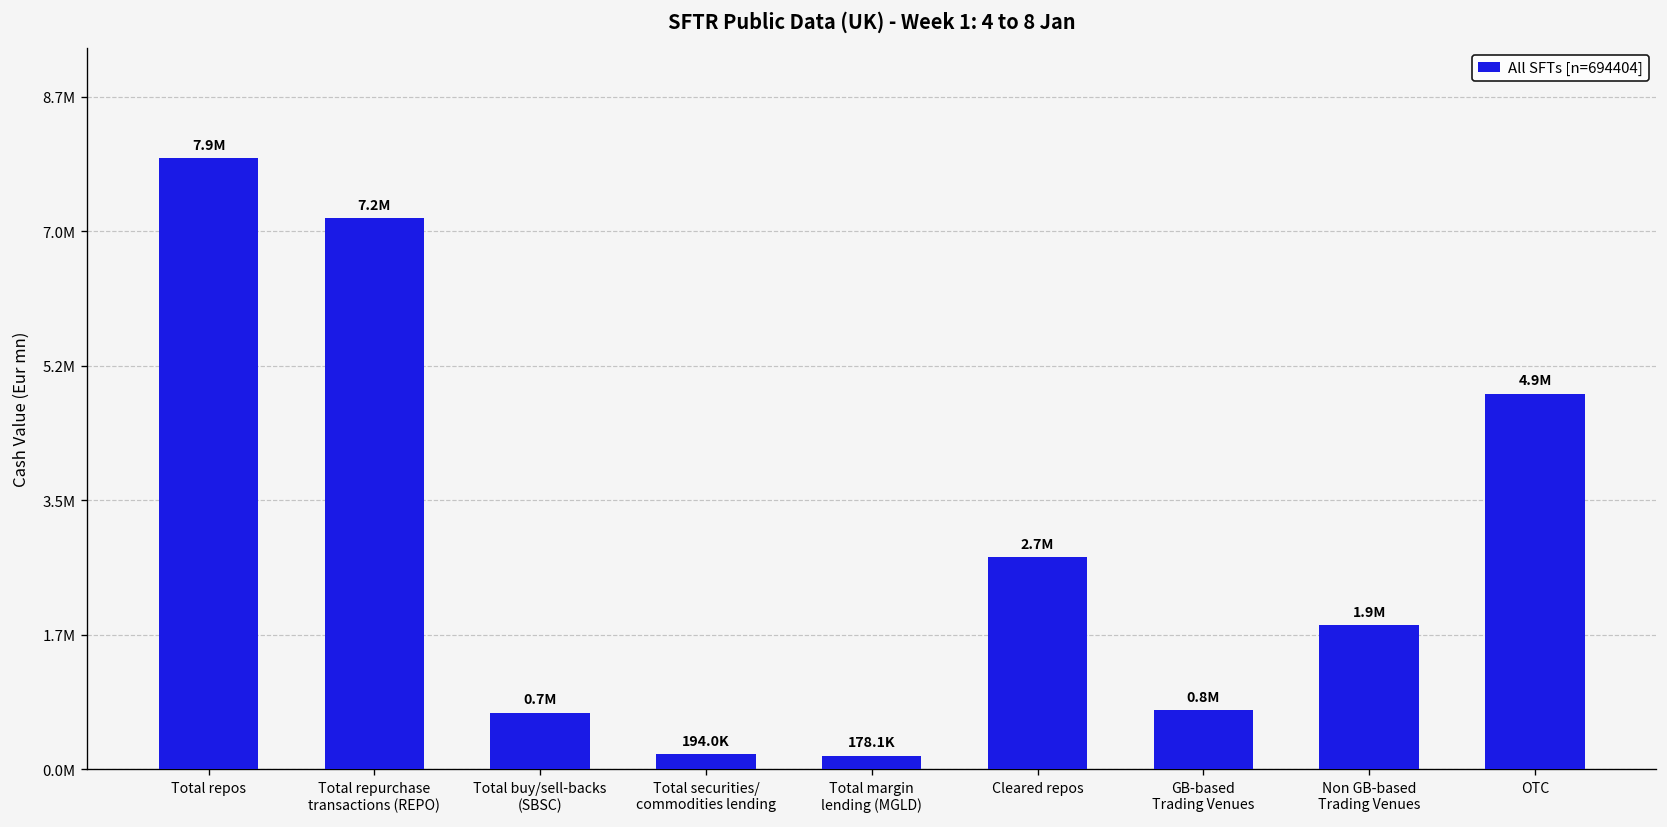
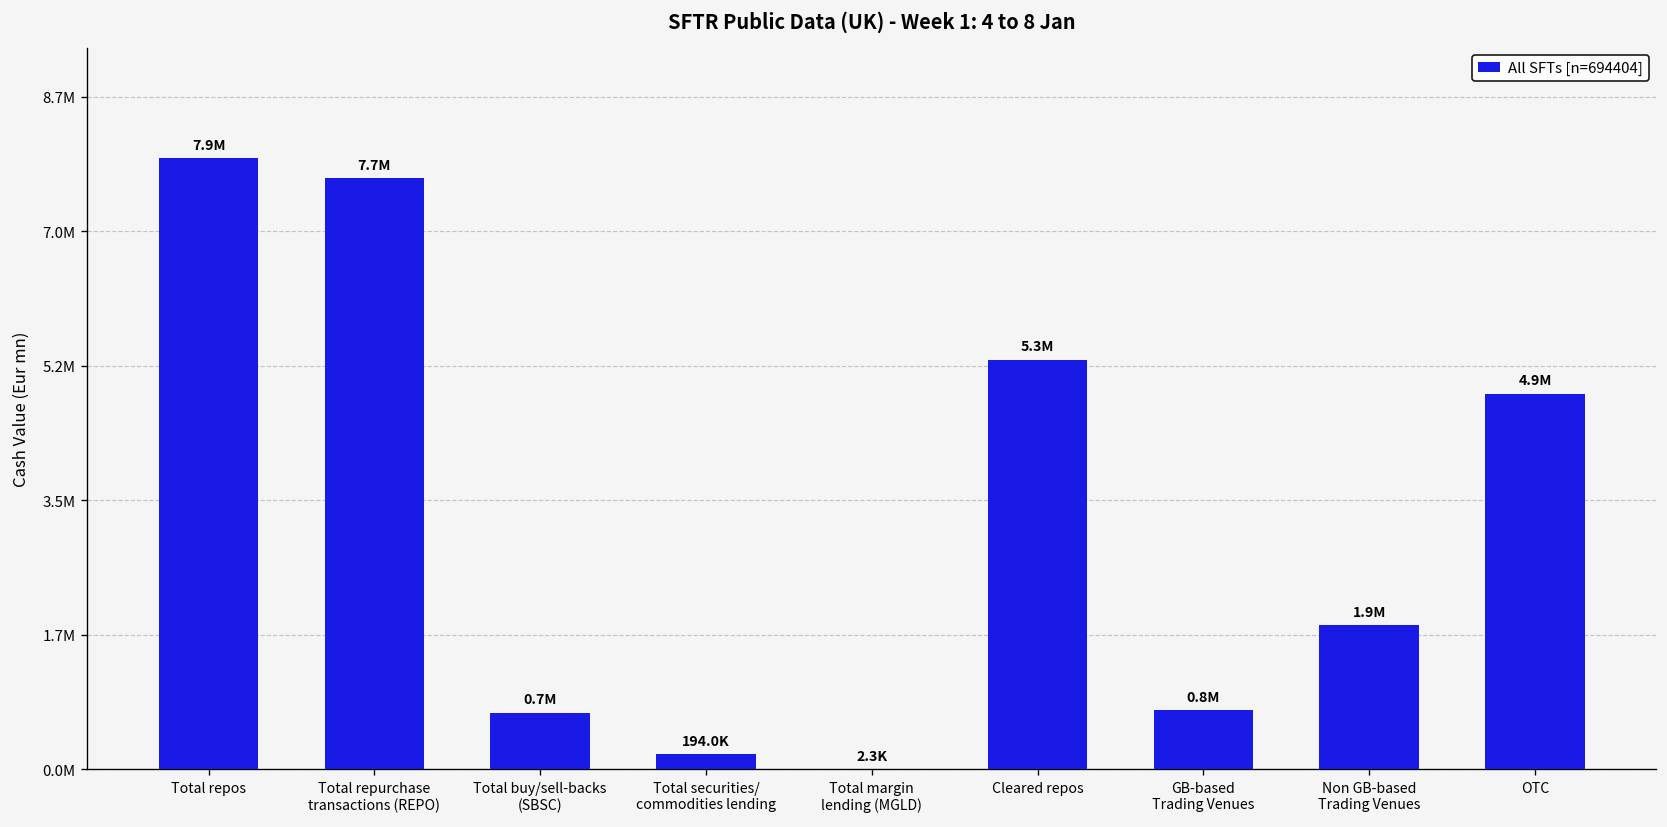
Total repurchase transactions (REPO): 7.2M -> 7.7M
Total margin lending (MGLD): 178.1K -> 2.3K
Cleared repos: 2.7M -> 5.3M
